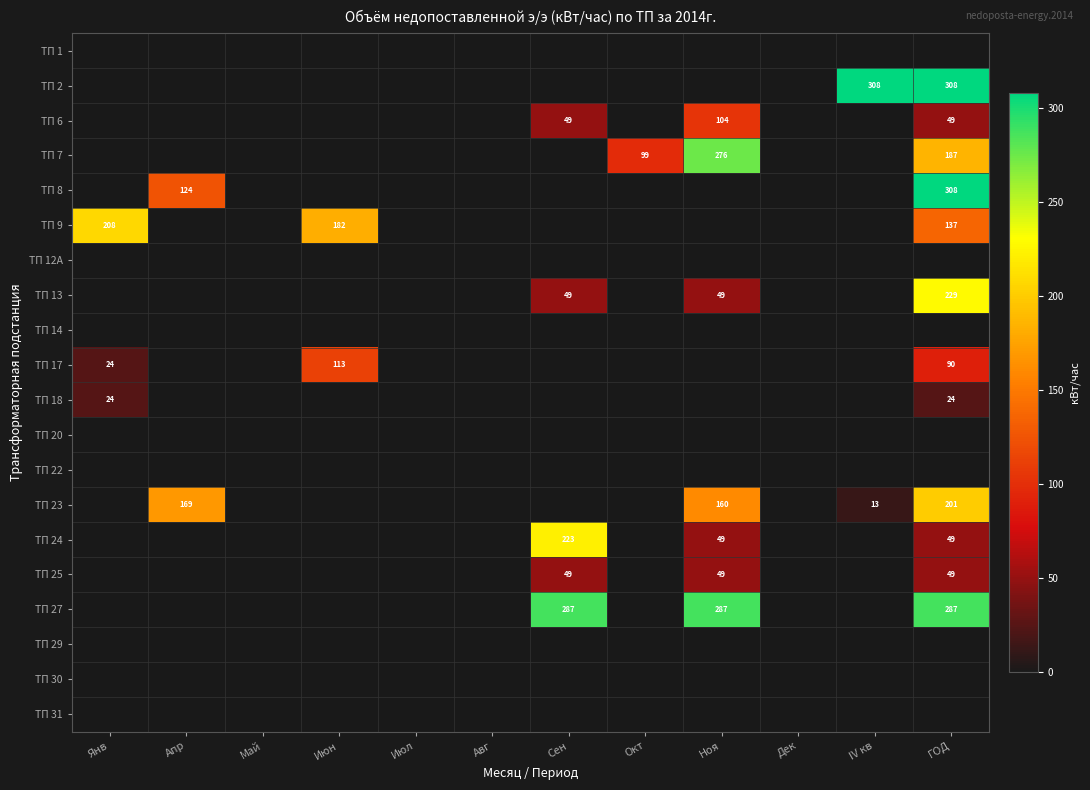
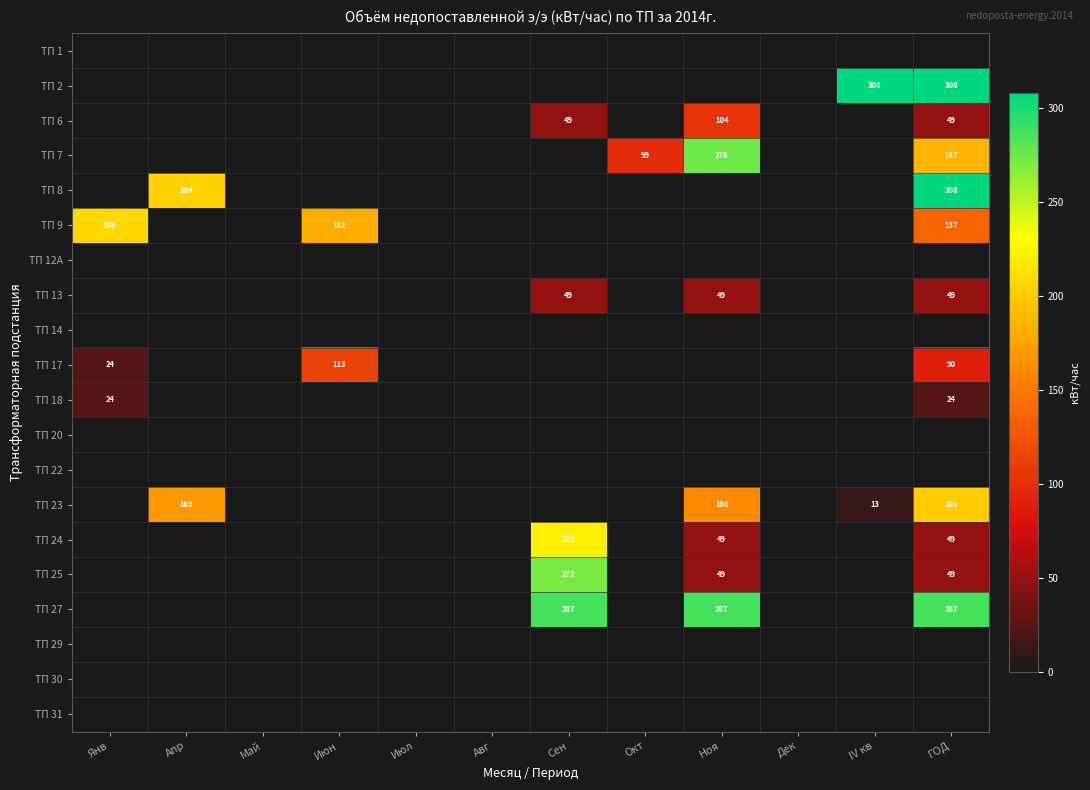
ТП 8, Апр: 124 -> 204
ТП 13, ГОД: 229 -> 49
ТП 25, Сен: 49 -> 272
